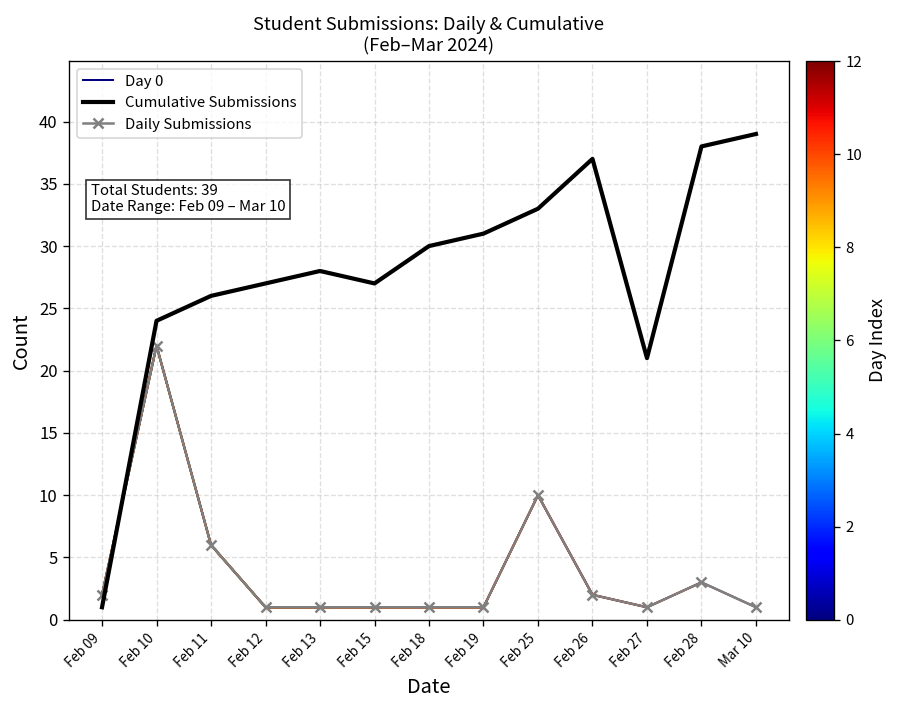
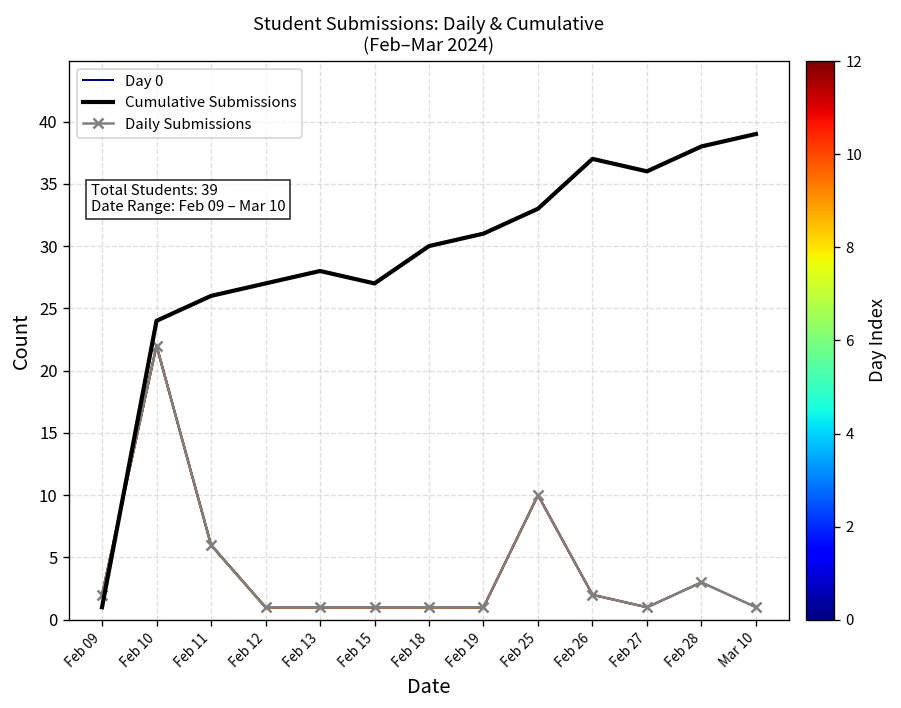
Cumulative Submissions, Feb 27: 21 -> 36
